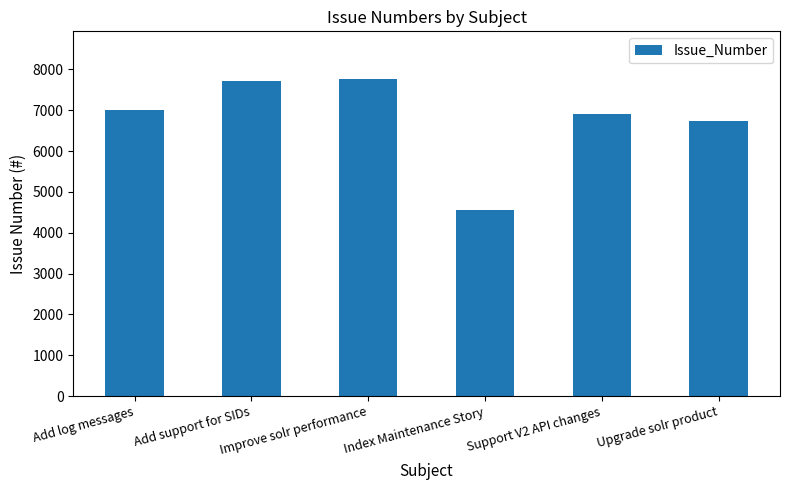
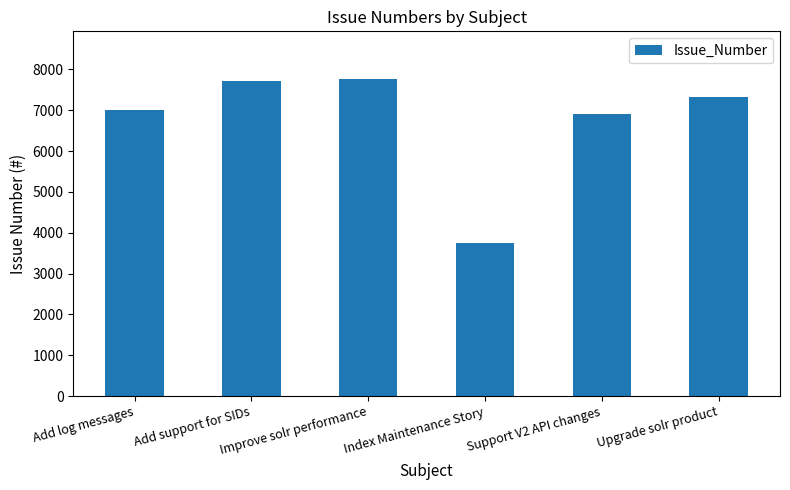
Index Maintenance Story: 4600 -> 3800
Upgrade solr product: 6700 -> 7300
